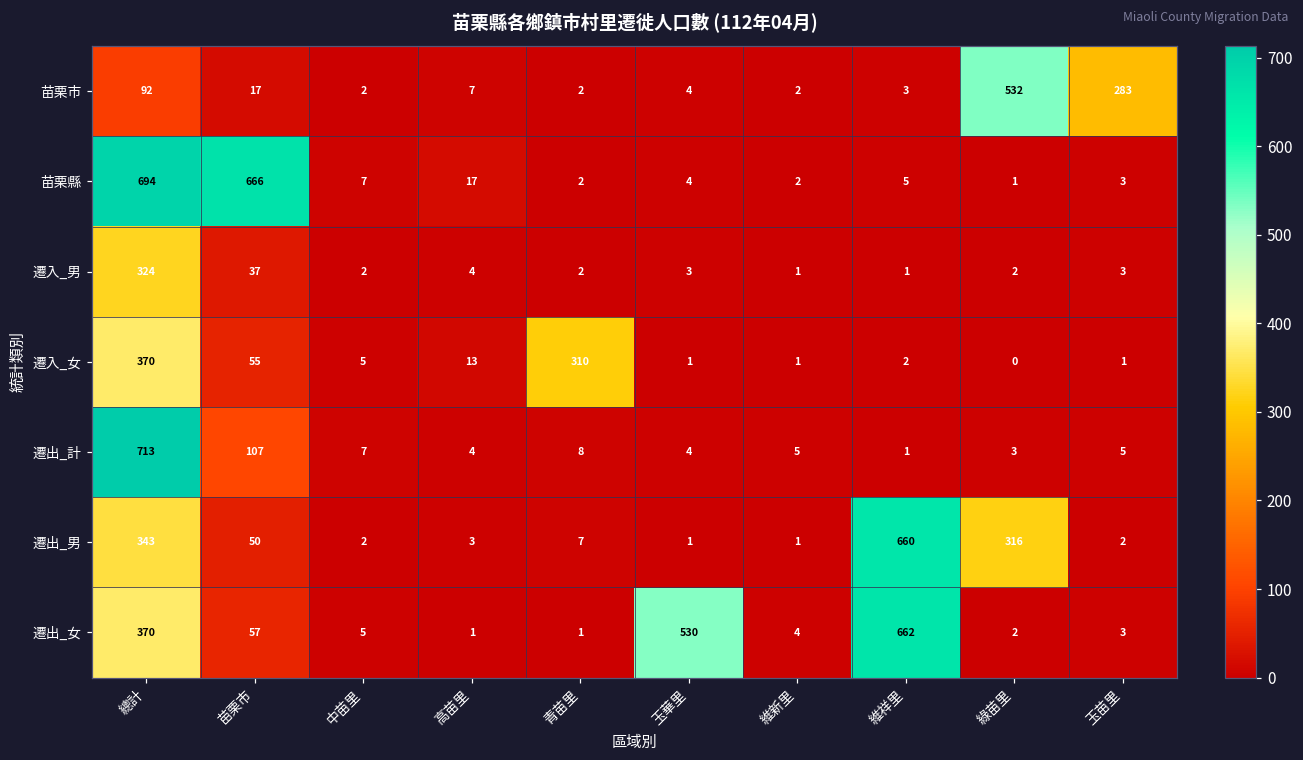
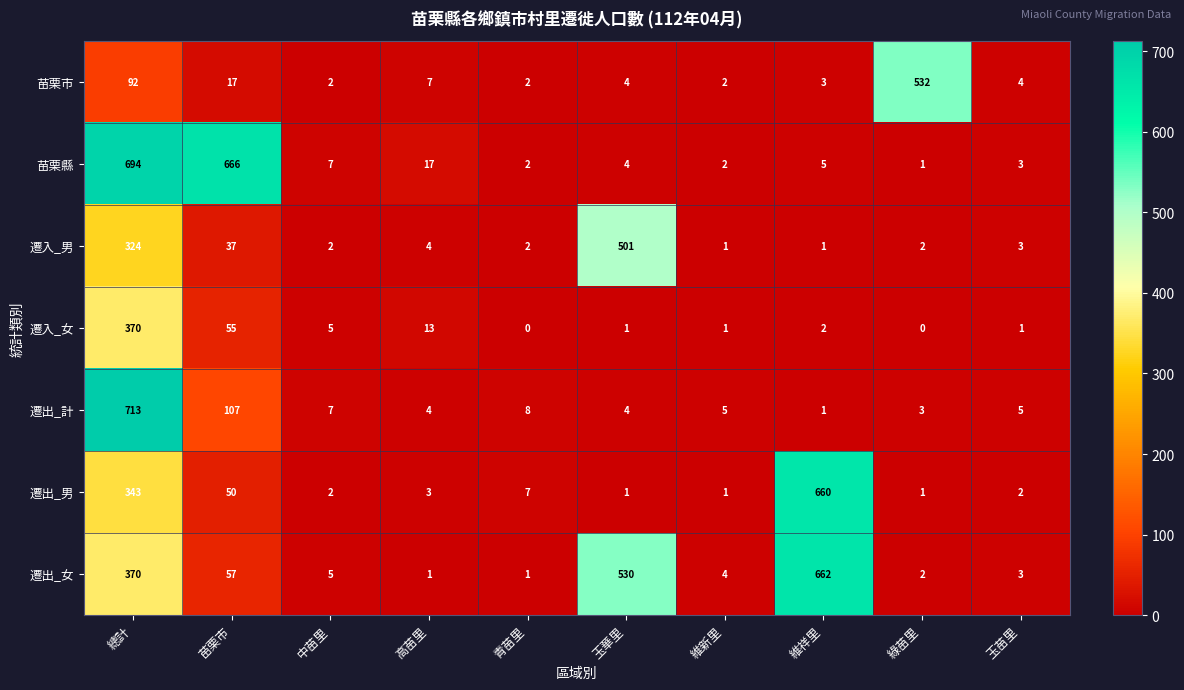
苗栗市, 玉苗里: 283 -> 4
遷入_男, 玉華里: 3 -> 501
遷入_女, 青苗里: 310 -> 0
遷出_男, 綠苗里: 316 -> 1
